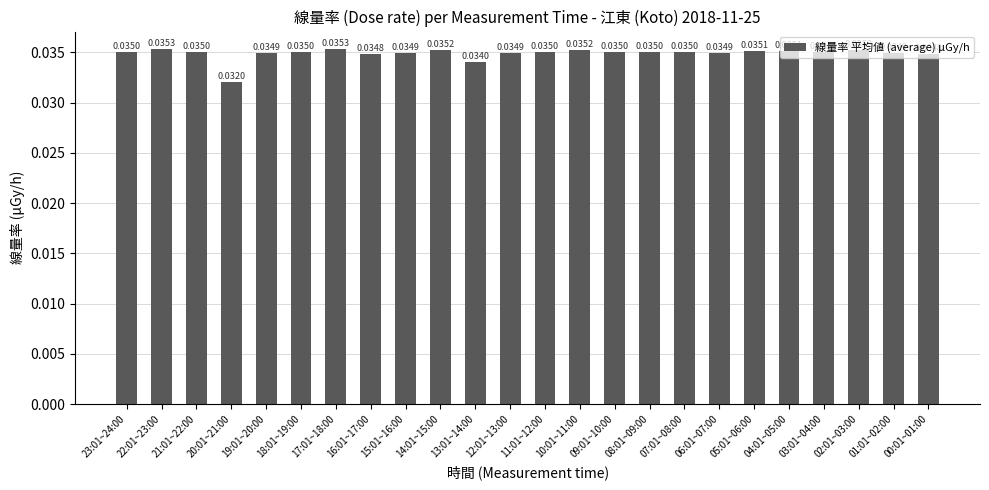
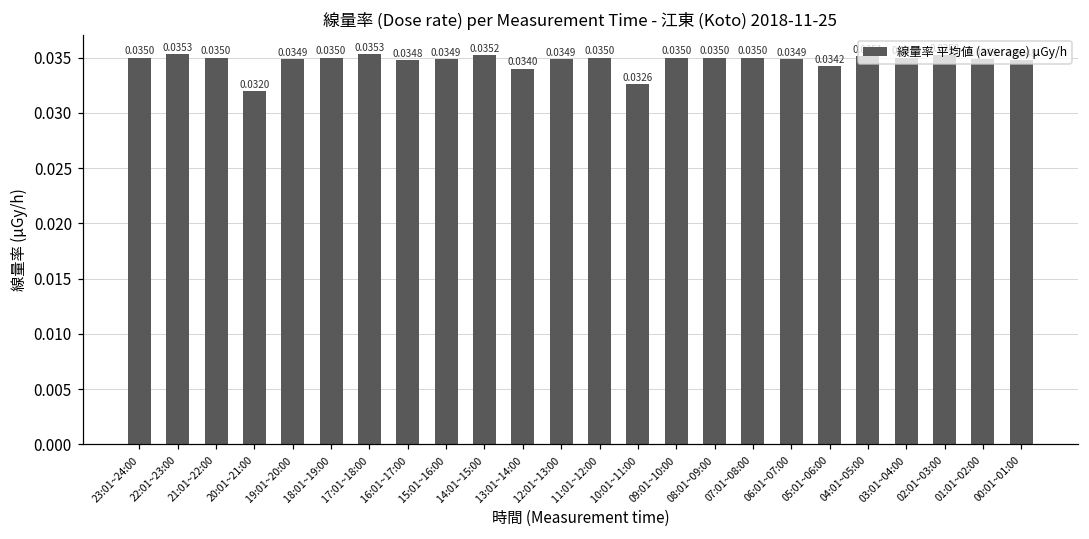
10:01~11:00: 0.0352 -> 0.0326
05:01~06:00: 0.0351 -> 0.0342
